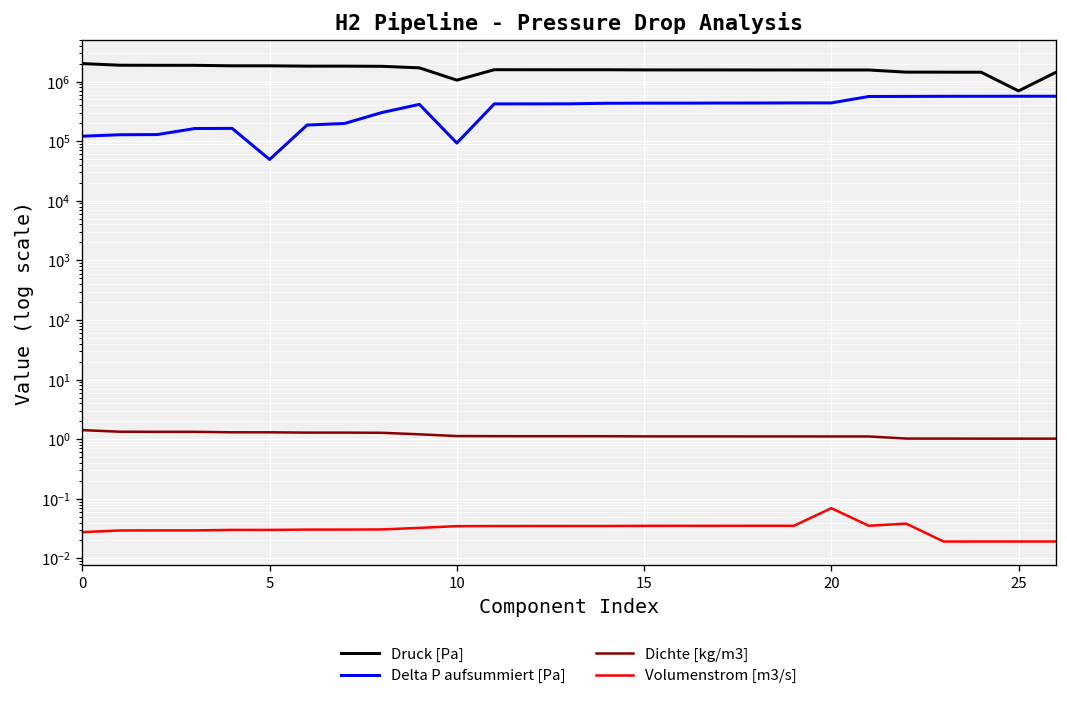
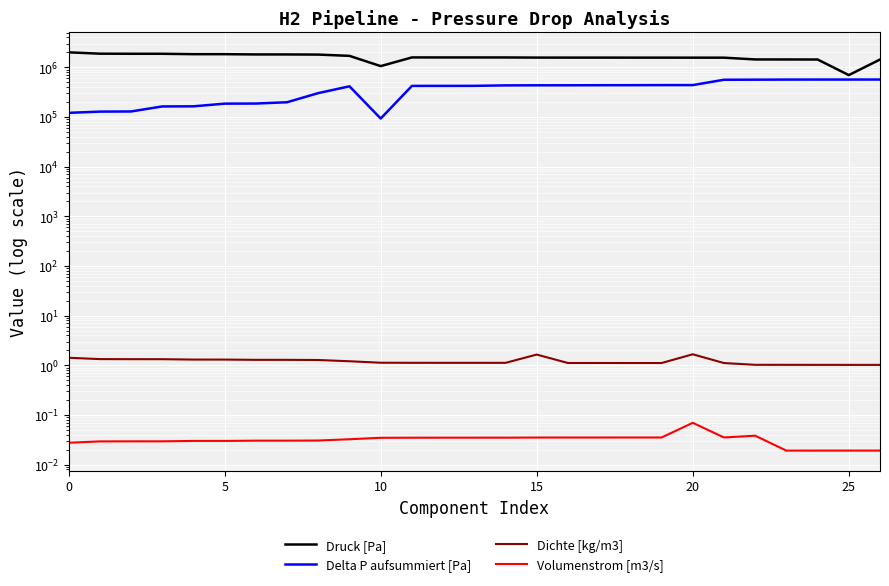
Delta P aufsummiert [Pa], 5: 50000 -> 190000
Dichte [kg/m3], 15: 1.1 -> 1.6
Dichte [kg/m3], 20: 1.1 -> 1.7
